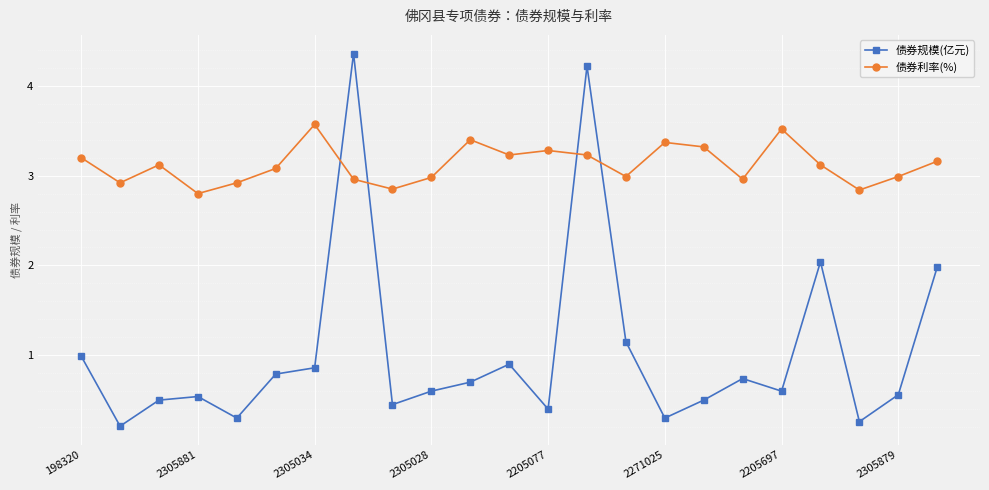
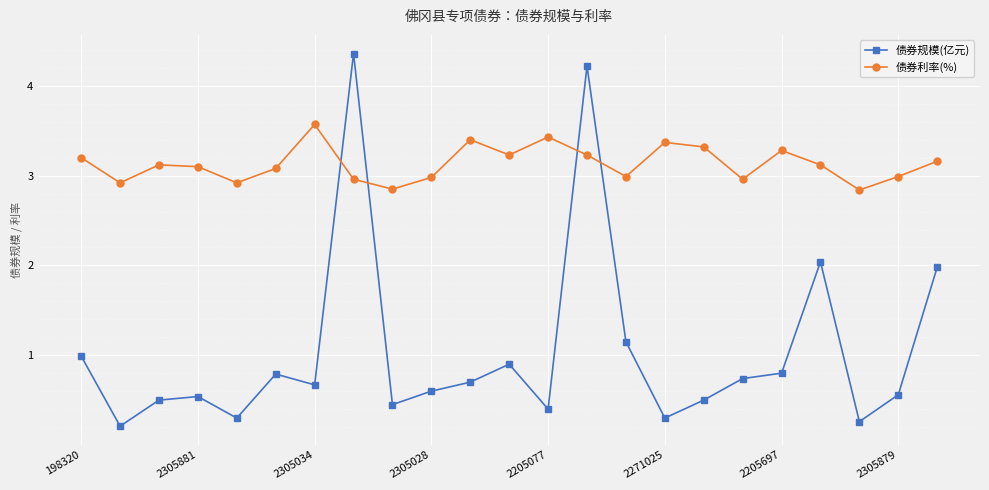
债券利率(%), 2305881: 2.8 -> 3.1
债券规模(亿元), 2305034: 0.9 -> 0.7
债券利率(%), 2205077: 3.3 -> 3.4
债券规模(亿元), 2205697: 0.6 -> 0.8
债券利率(%), 2205697: 3.5 -> 3.3
